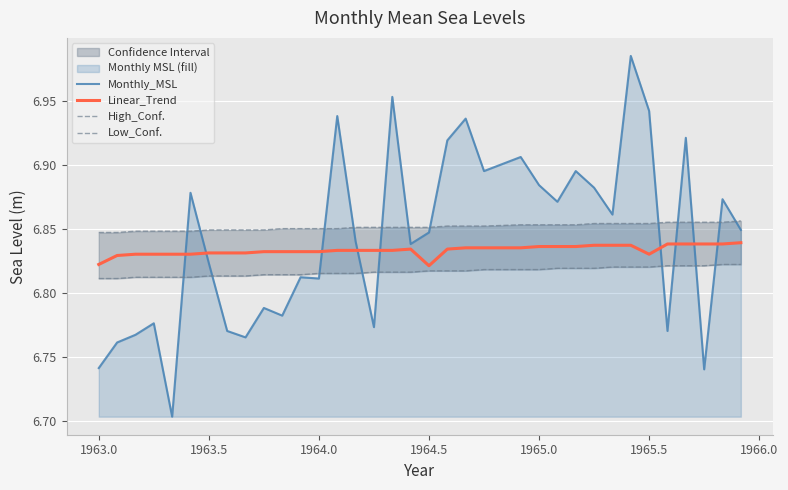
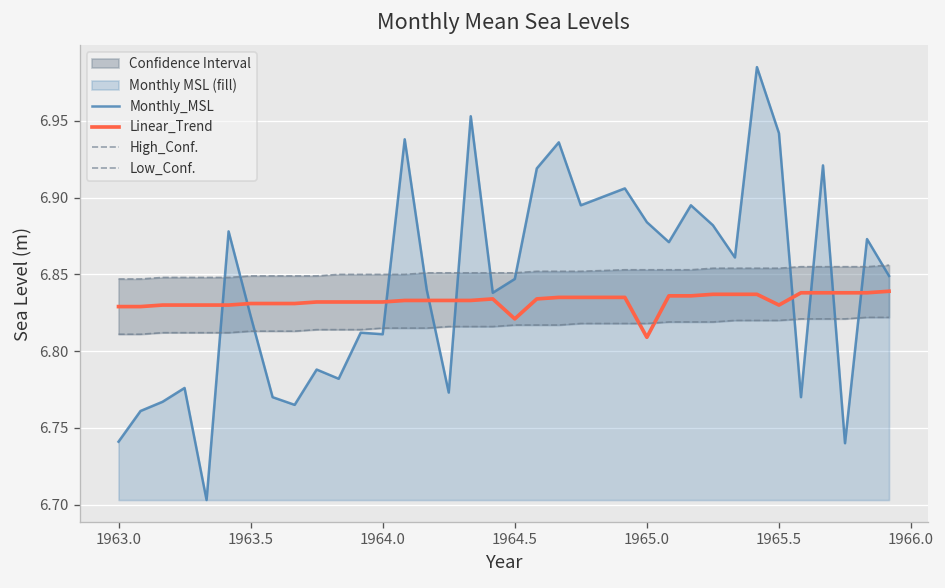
Linear_Trend, 1963.0: 6.822 -> 6.829
Linear_Trend, 1965.0: 6.836 -> 6.809
